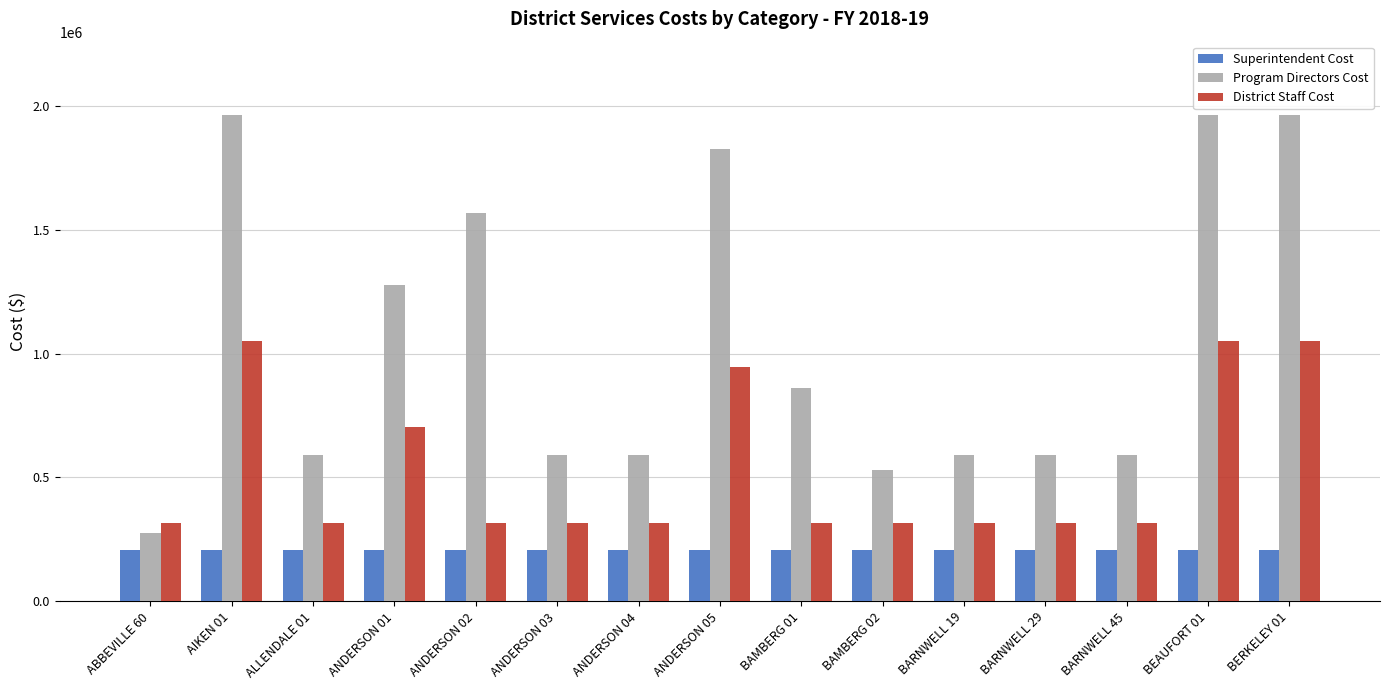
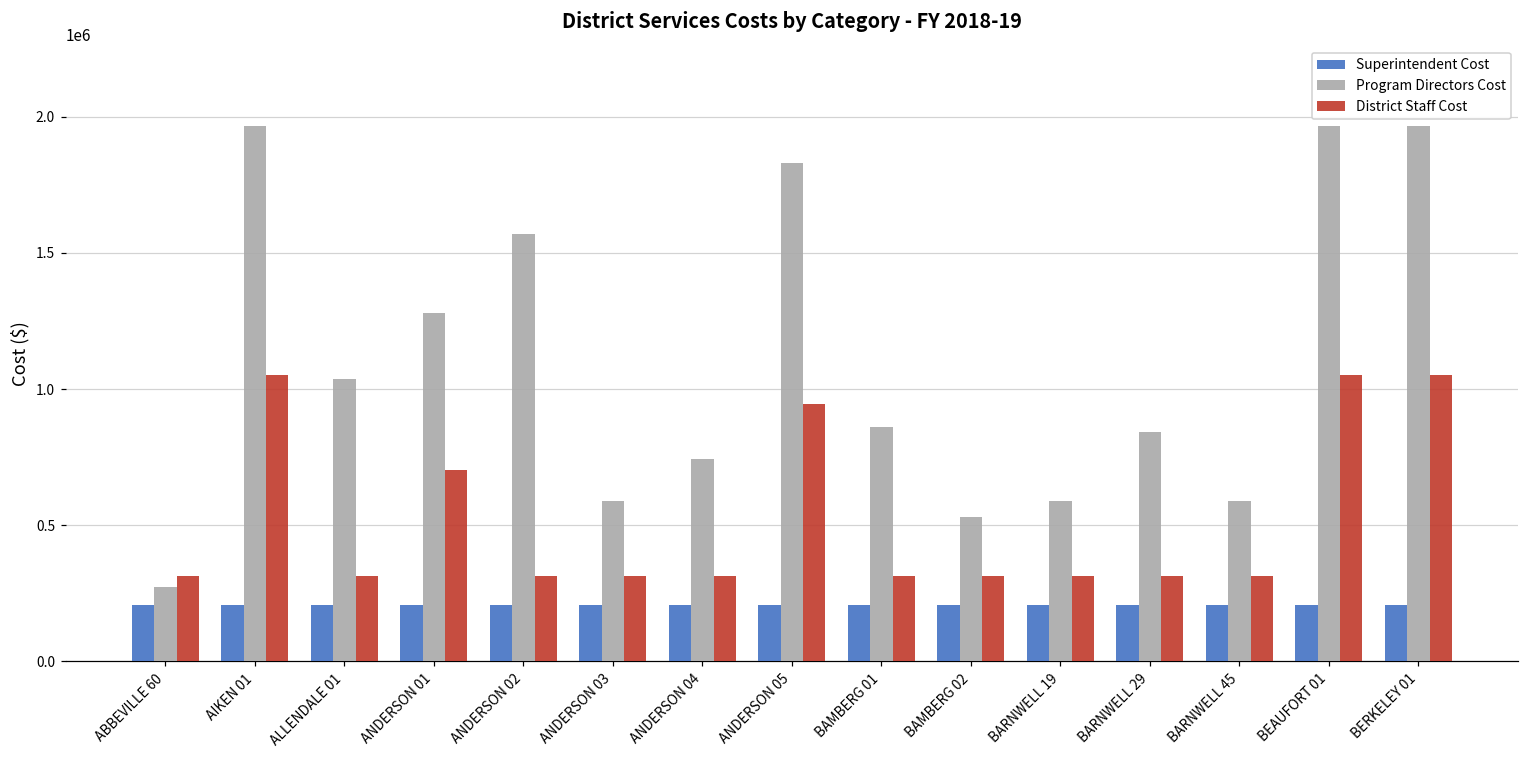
Program Directors Cost, ALLENDALE 01: 590000 -> 1040000
Program Directors Cost, ANDERSON 04: 590000 -> 740000
Program Directors Cost, BARNWELL 29: 590000 -> 840000
